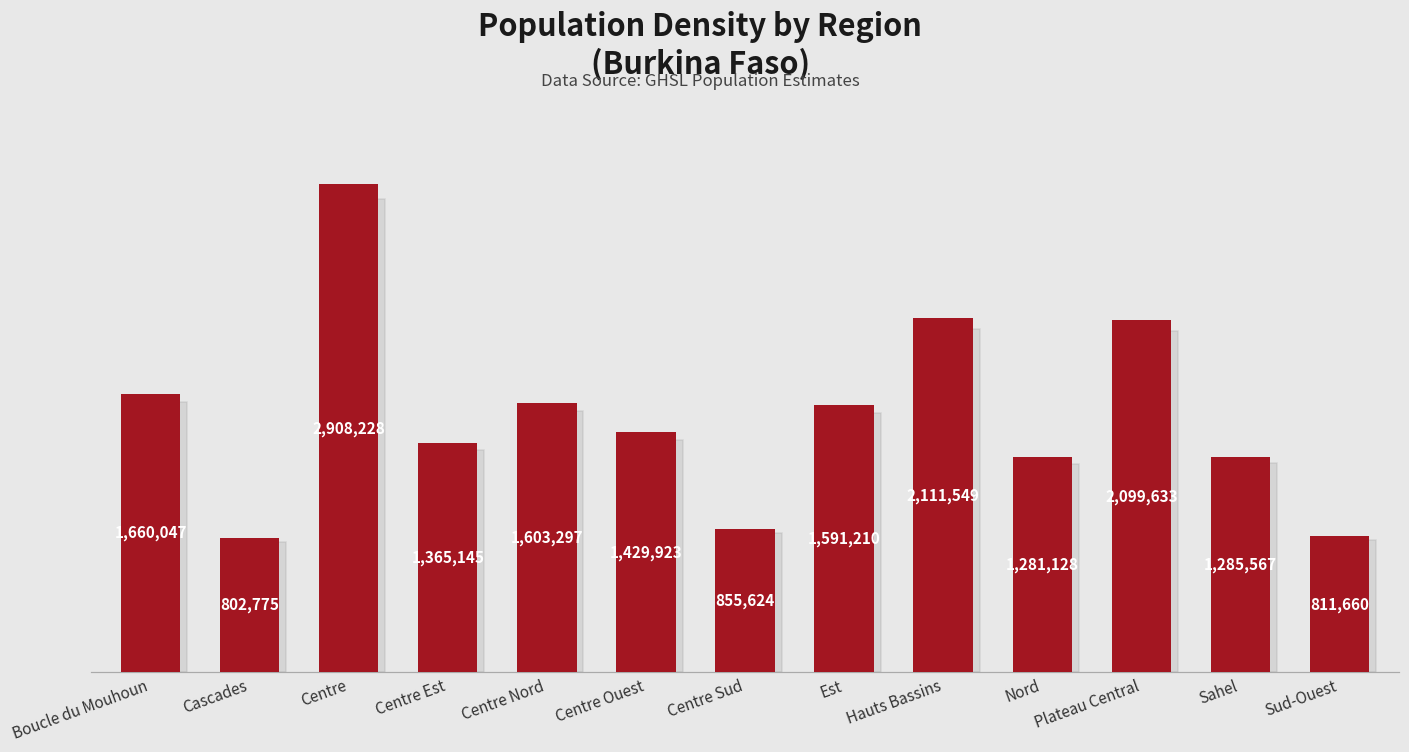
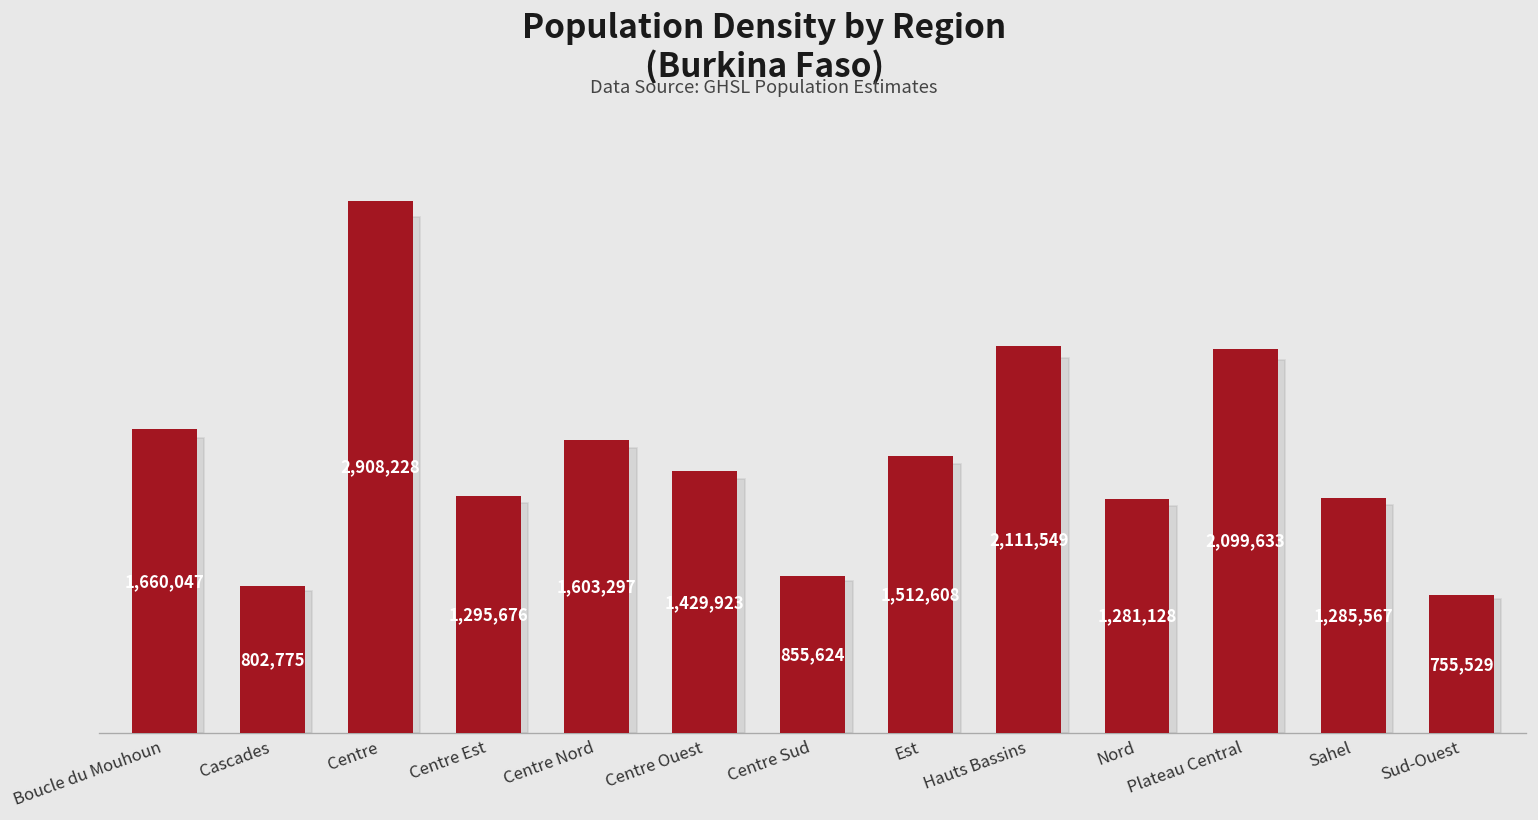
Centre Est: 1,365,145 -> 1,295,676
Est: 1,591,210 -> 1,512,608
Sud-Ouest: 811,660 -> 755,529
